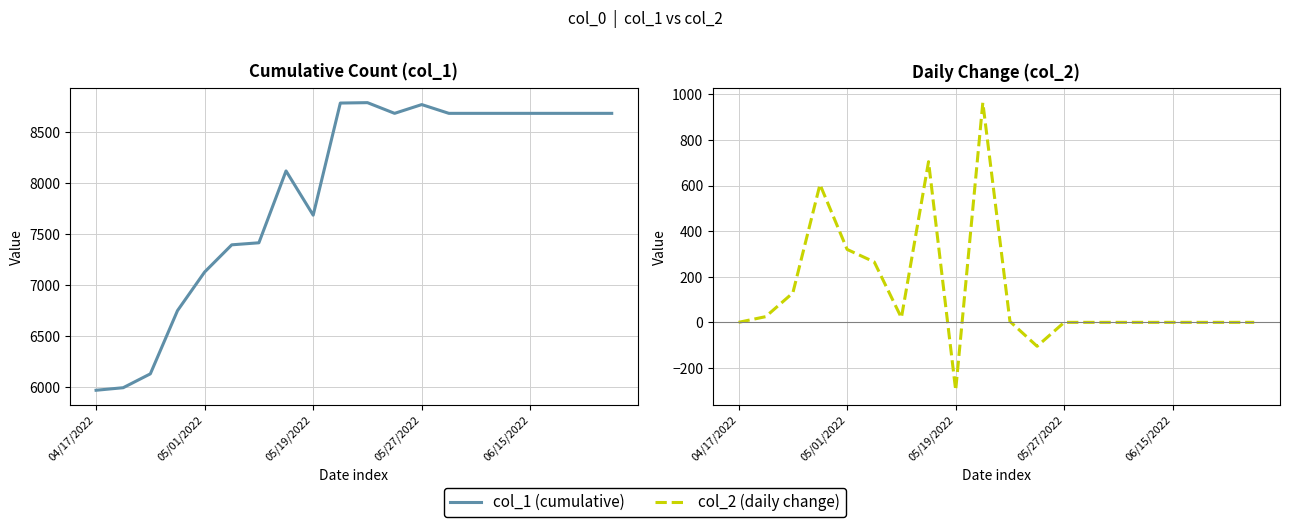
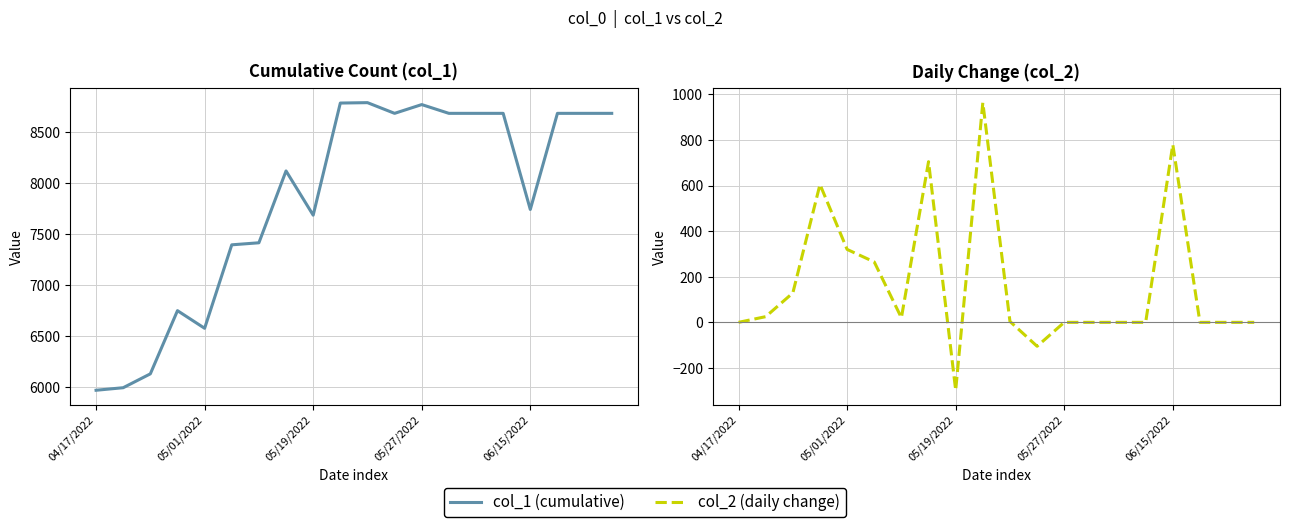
Cumulative Count (col_1), 05/01/2022: 7130 -> 6570
Cumulative Count (col_1), 06/15/2022: 8680 -> 7740
Daily Change (col_2), 06/15/2022: 0 -> 780
